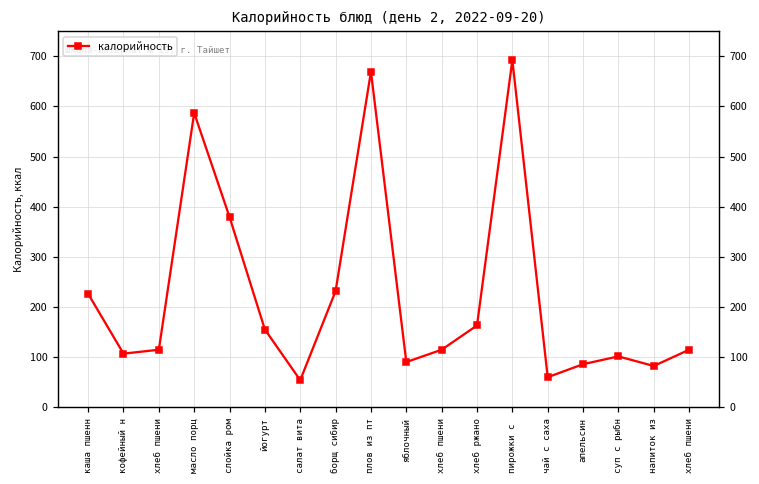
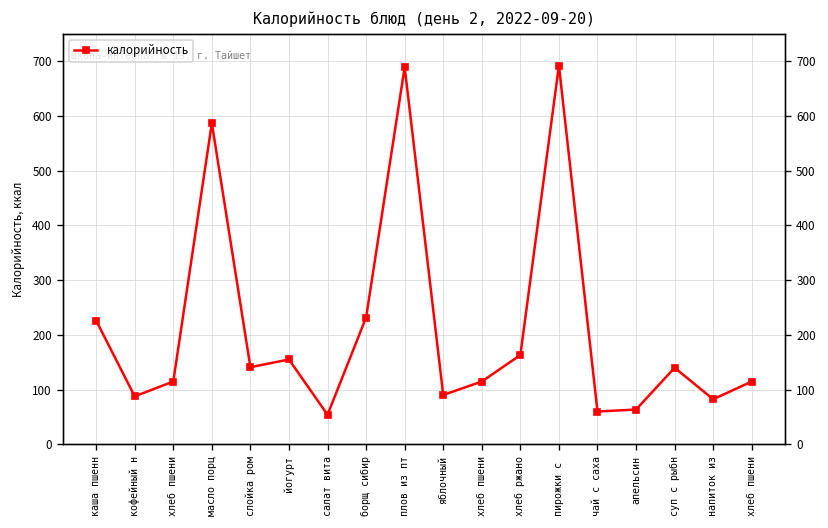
кофейный н: 110 -> 90
слойка ром: 380 -> 140
плов из пт: 670 -> 690
апельсин: 90 -> 60
суп с рыбн: 100 -> 140
